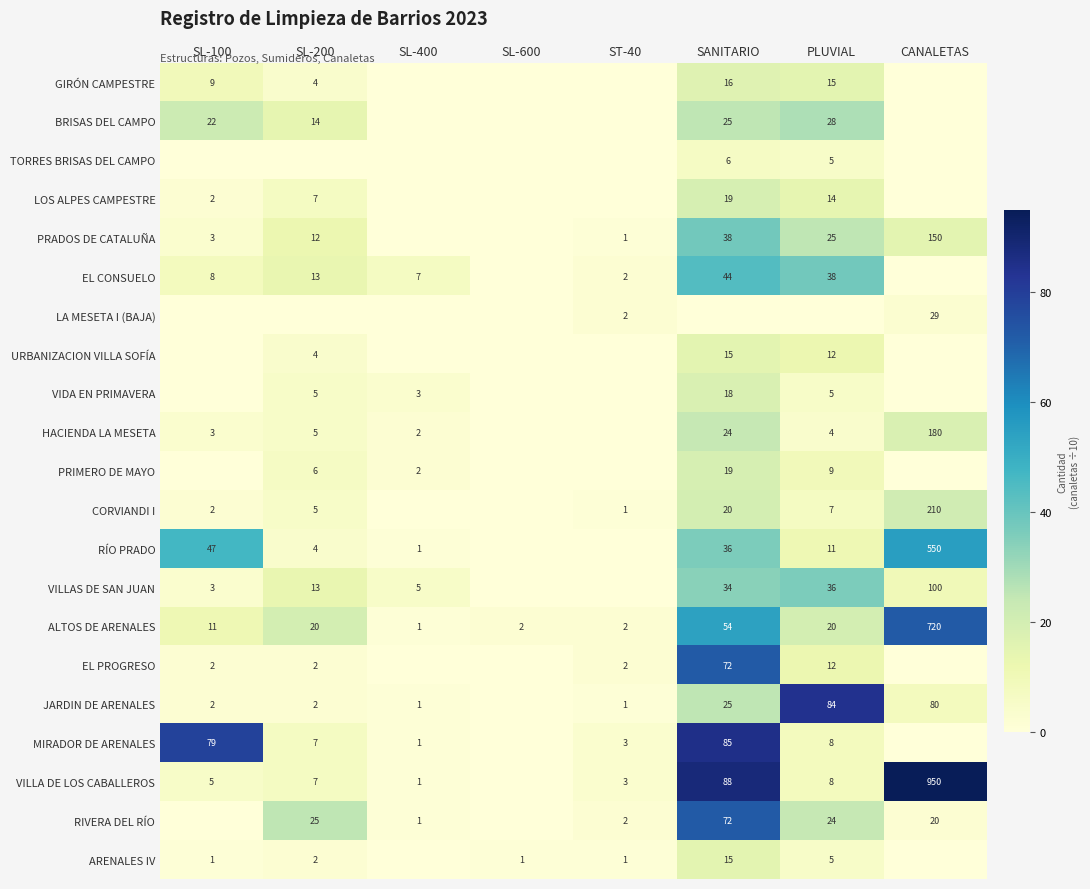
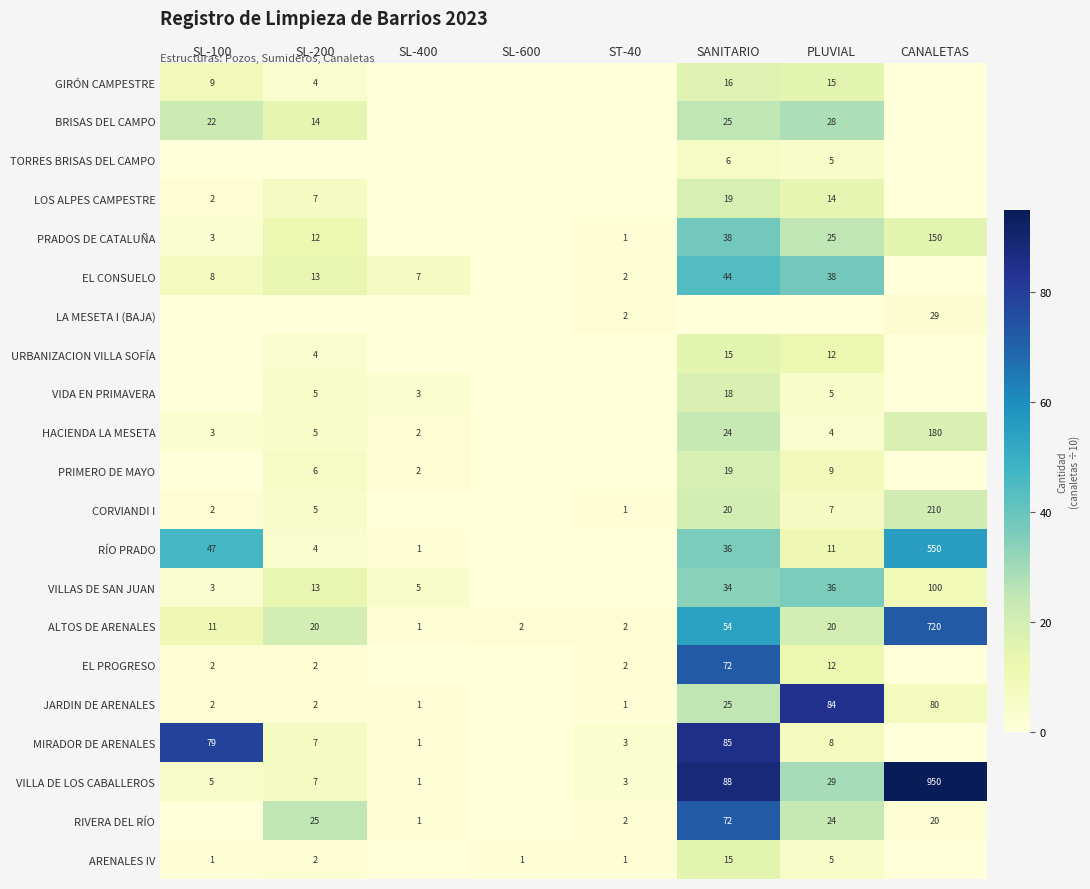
VILLA DE LOS CABALLEROS, PLUVIAL: 8 -> 29
